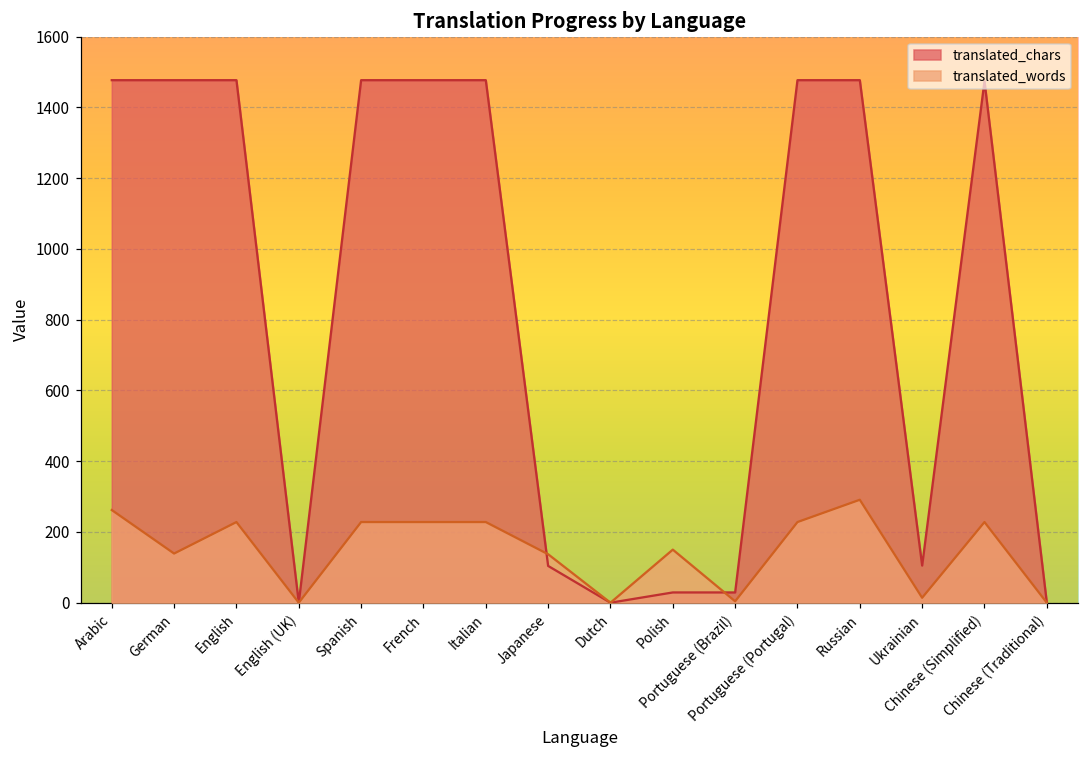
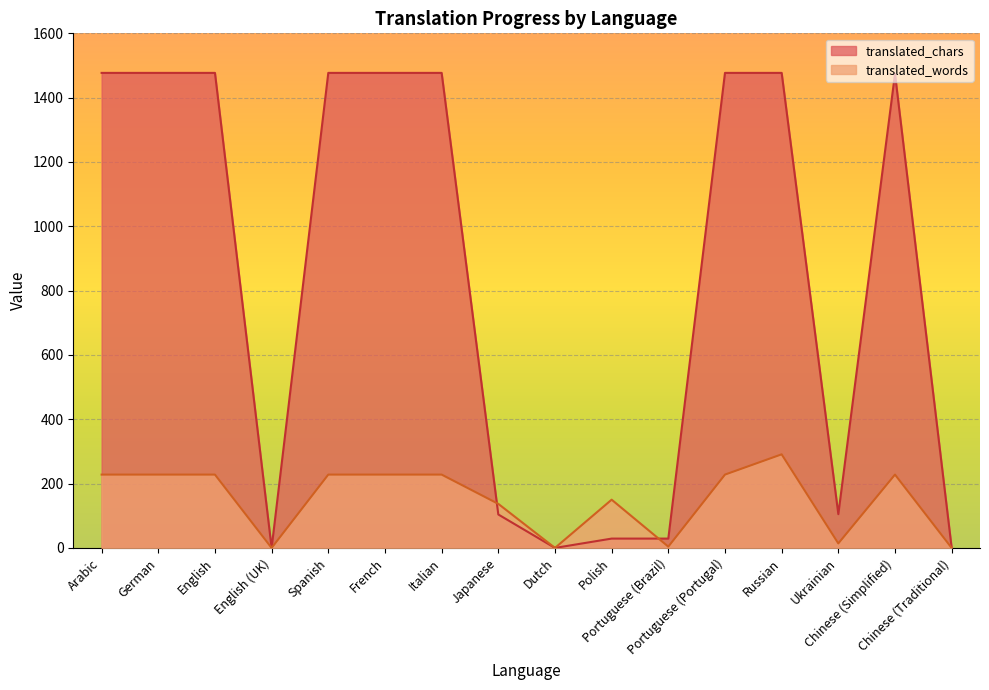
translated_words, Arabic: 260 -> 230
translated_words, German: 140 -> 230
